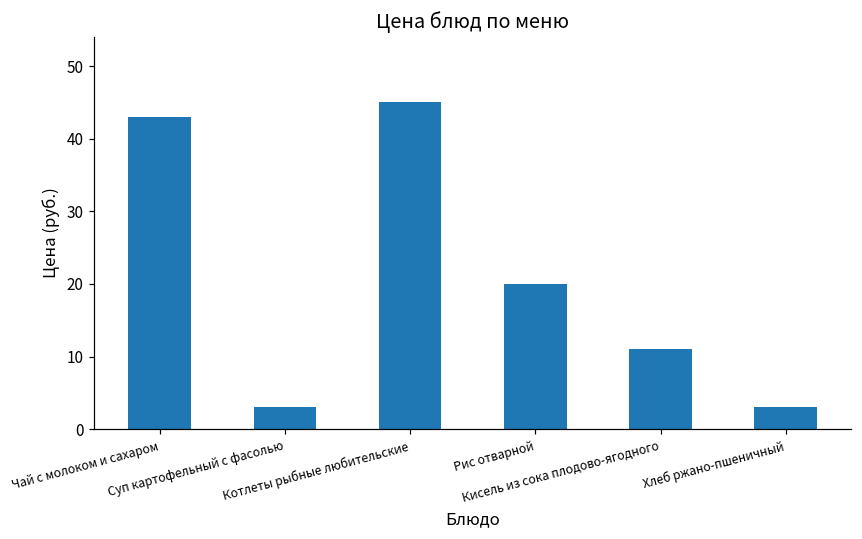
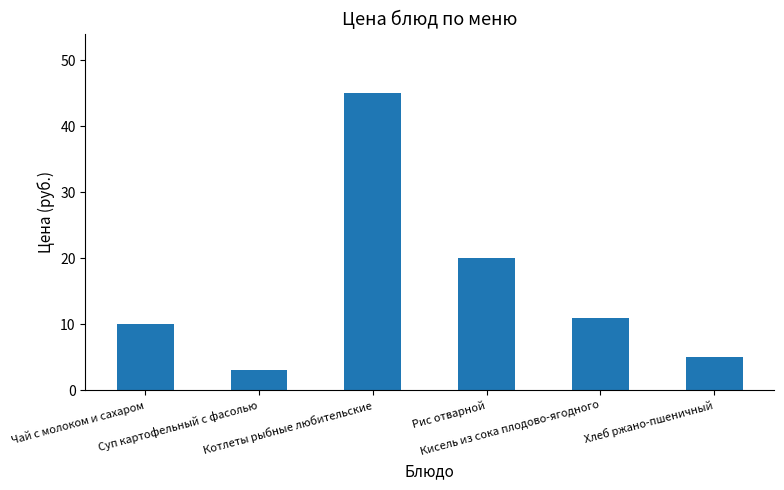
Чай с молоком и сахаром: 43 -> 10
Хлеб ржано-пшеничный: 3 -> 5
